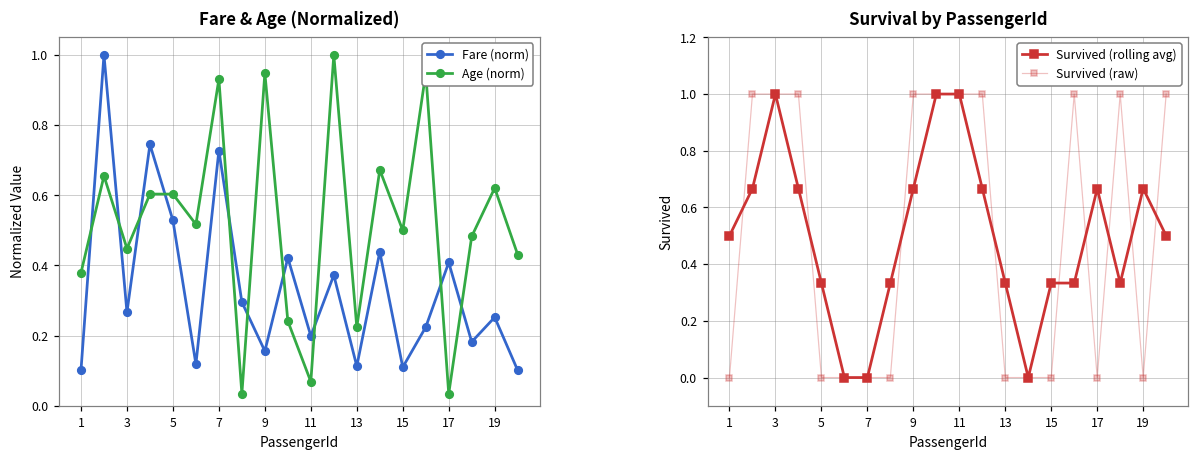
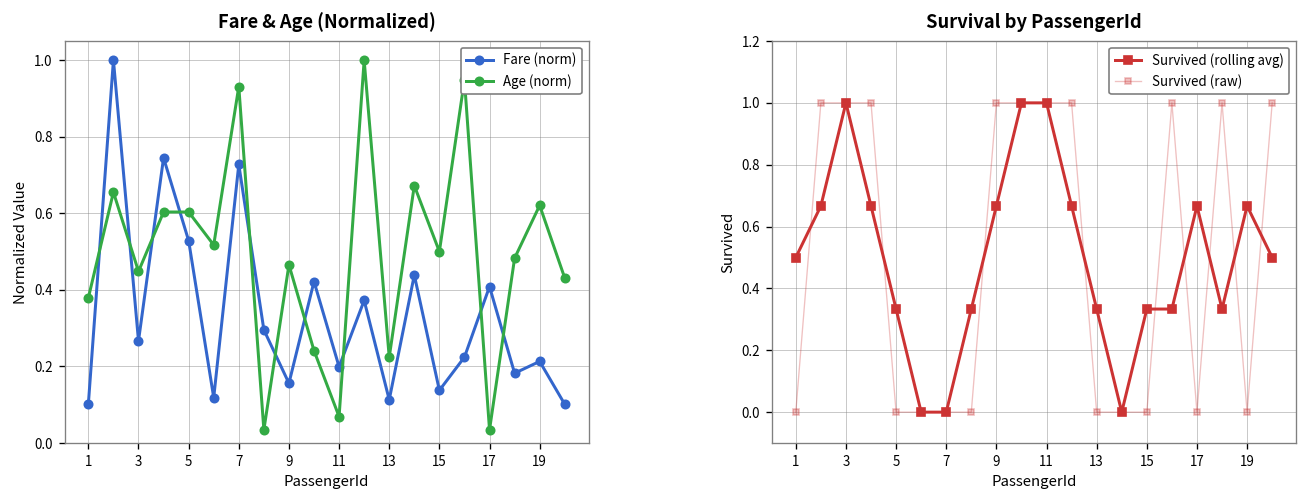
Fare & Age (Normalized), Age (norm), 9: 0.95 -> 0.47
Fare & Age (Normalized), Fare (norm), 15: 0.11 -> 0.14
Fare & Age (Normalized), Fare (norm), 19: 0.25 -> 0.21
